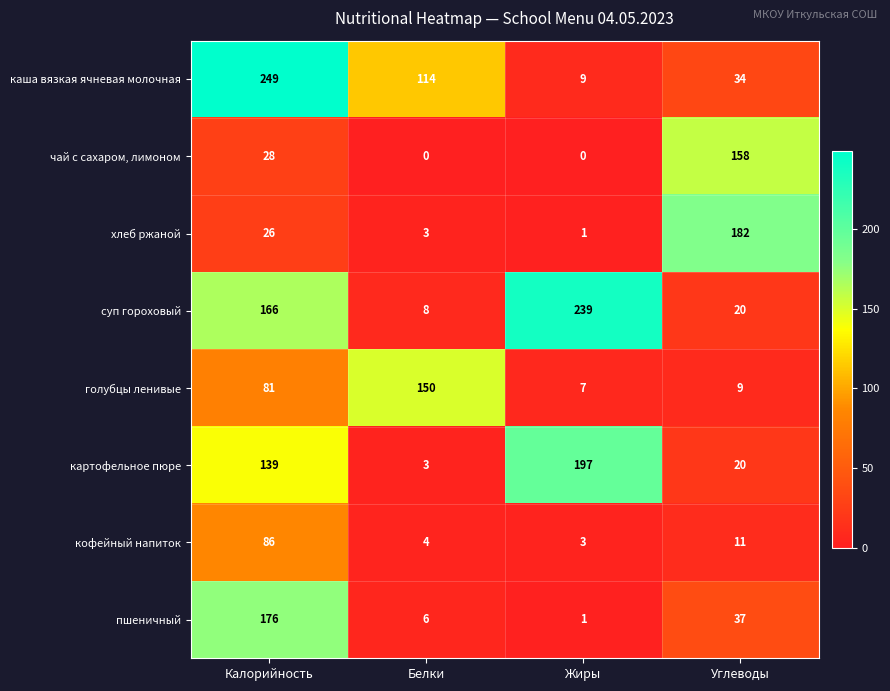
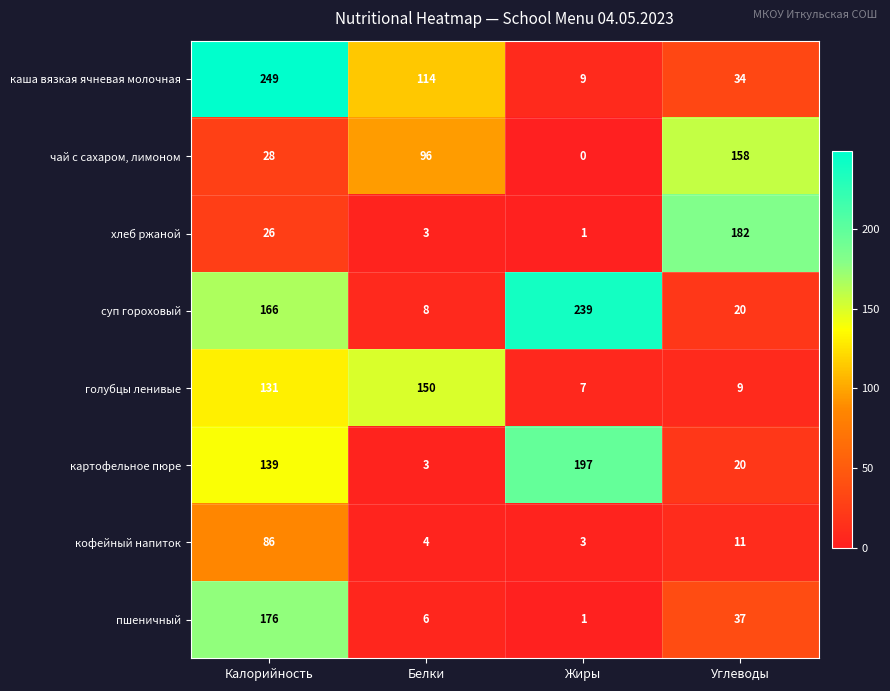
чай с сахаром, лимоном, Белки: 0 -> 96
голубцы ленивые, Калорийность: 81 -> 131
